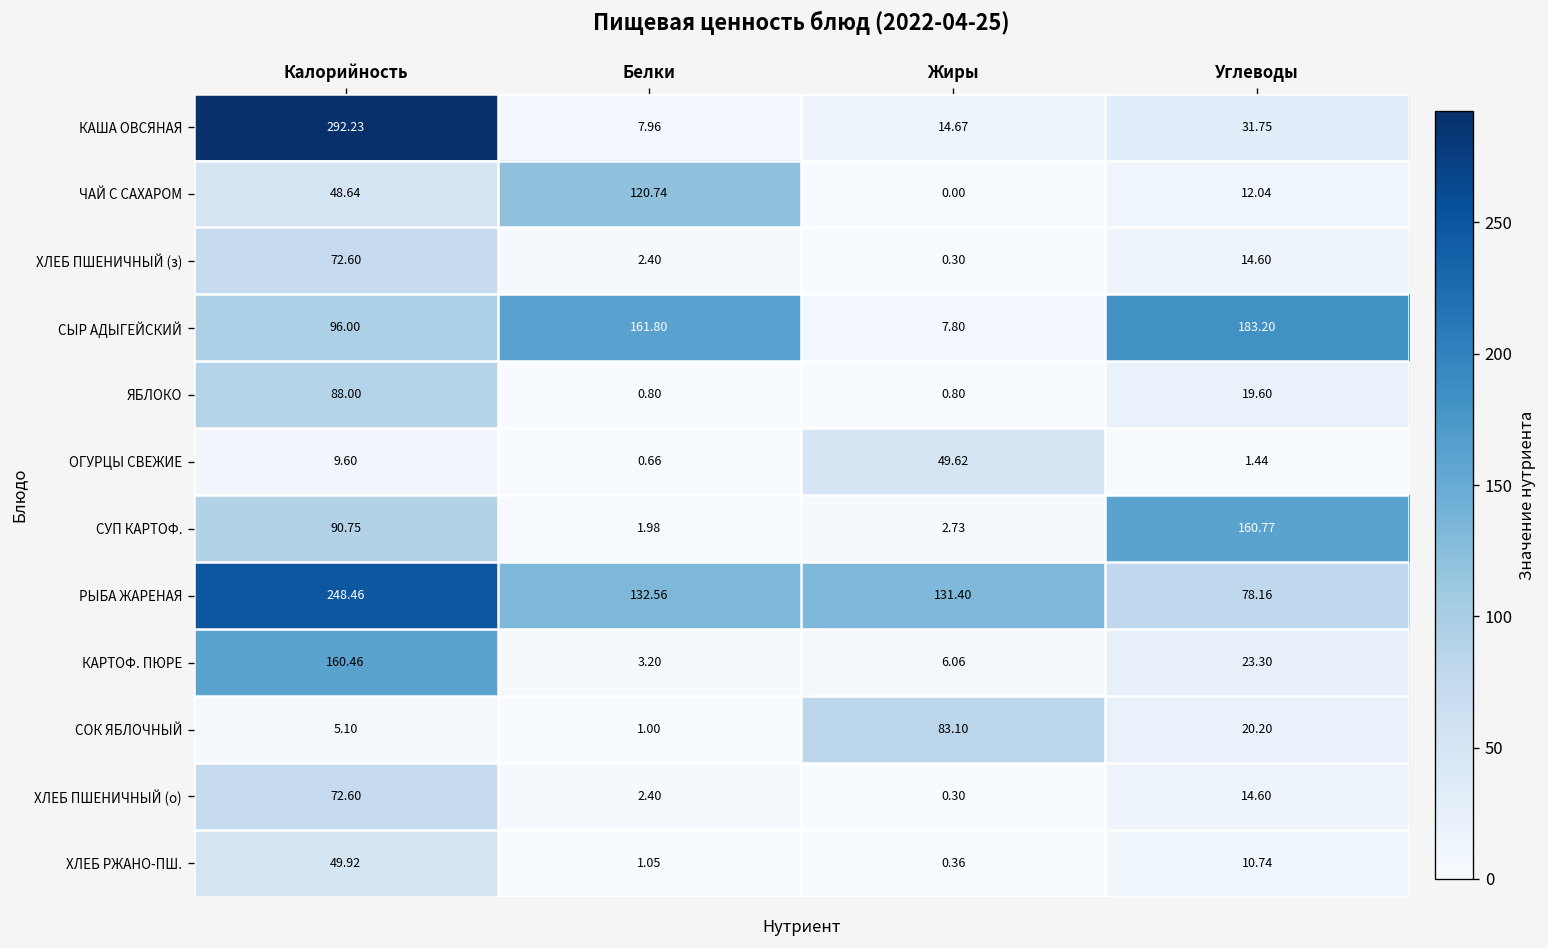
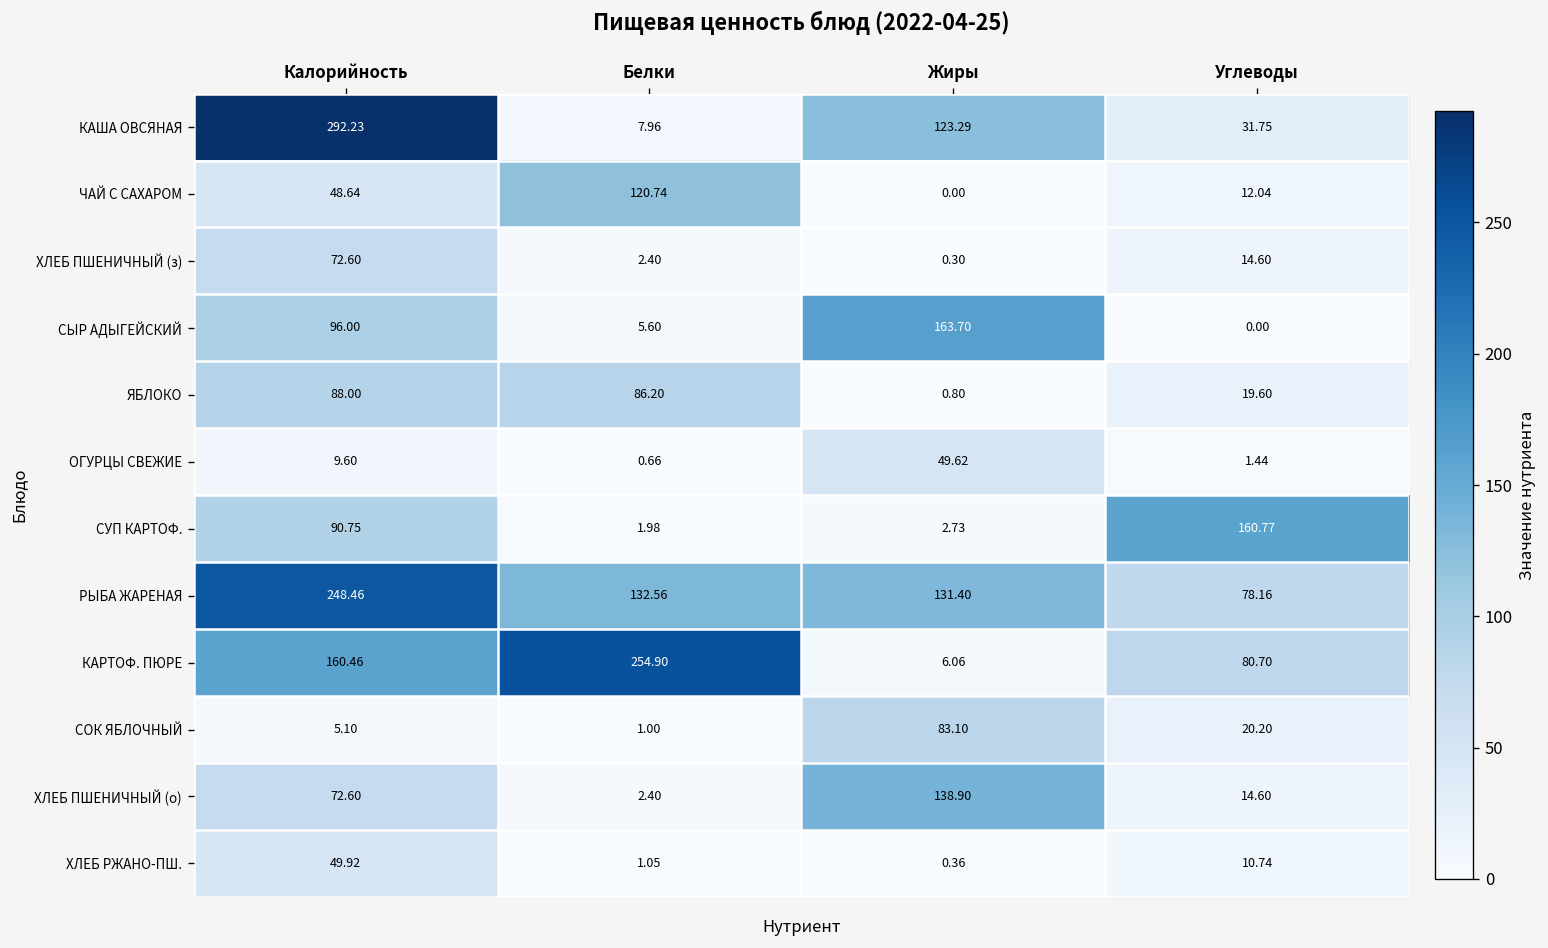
КАША ОВСЯНАЯ, Жиры: 14.67 -> 123.29
СЫР АДЫГЕЙСКИЙ, Белки: 161.80 -> 5.60
СЫР АДЫГЕЙСКИЙ, Жиры: 7.80 -> 163.70
СЫР АДЫГЕЙСКИЙ, Углеводы: 183.20 -> 0.00
ЯБЛОКО, Белки: 0.80 -> 86.20
КАРТОФ. ПЮРЕ, Белки: 3.20 -> 254.90
КАРТОФ. ПЮРЕ, Углеводы: 23.30 -> 80.70
ХЛЕБ ПШЕНИЧНЫЙ (о), Жиры: 0.30 -> 138.90
